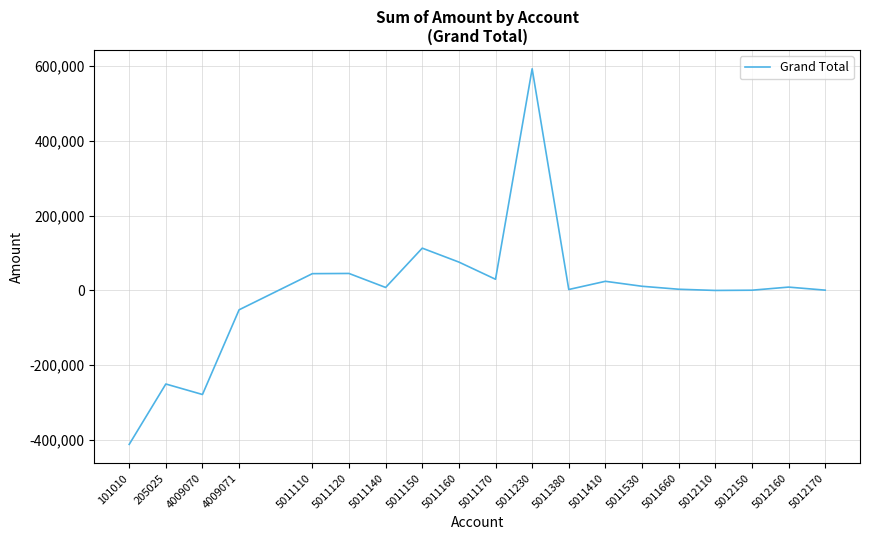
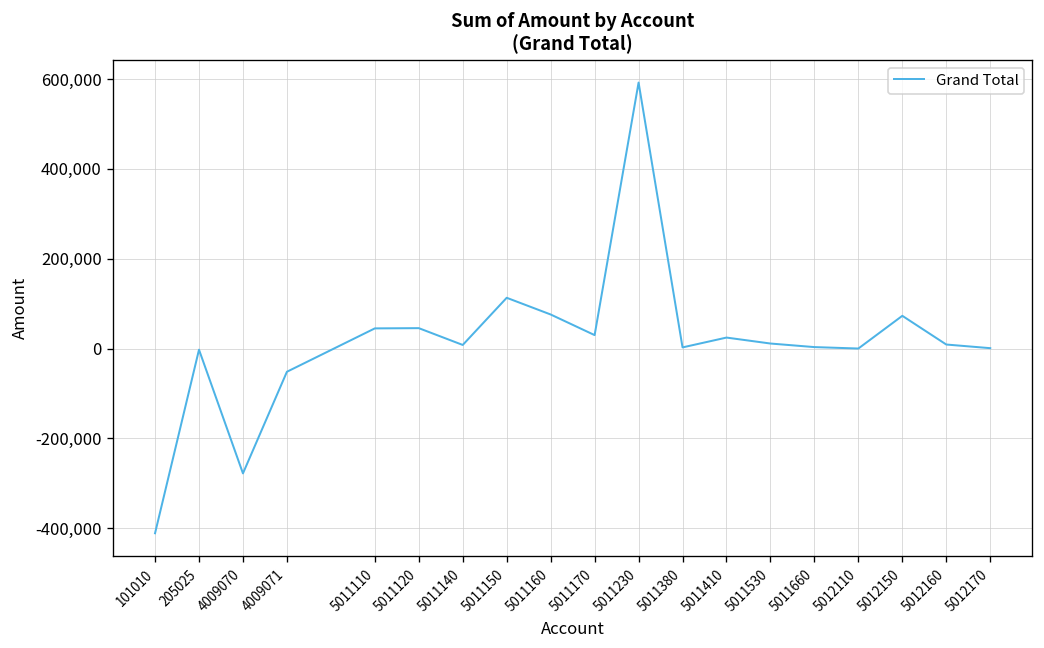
205025: -250,000 -> 0
5012150: 0 -> 70,000
